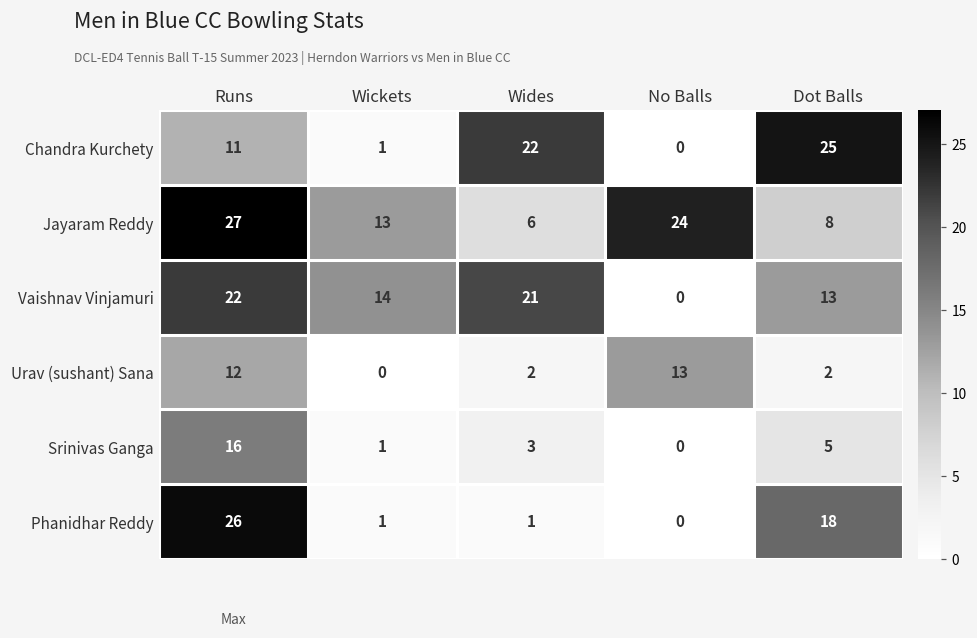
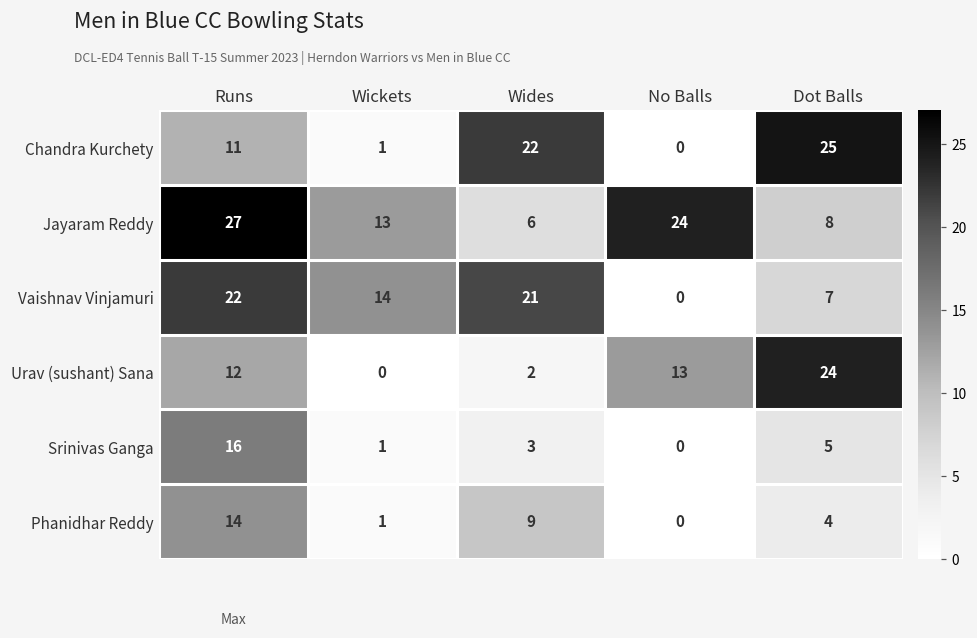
Vaishnav Vinjamuri, Dot Balls: 13 -> 7
Urav (sushant) Sana, Dot Balls: 2 -> 24
Phanidhar Reddy, Runs: 26 -> 14
Phanidhar Reddy, Wides: 1 -> 9
Phanidhar Reddy, Dot Balls: 18 -> 4
